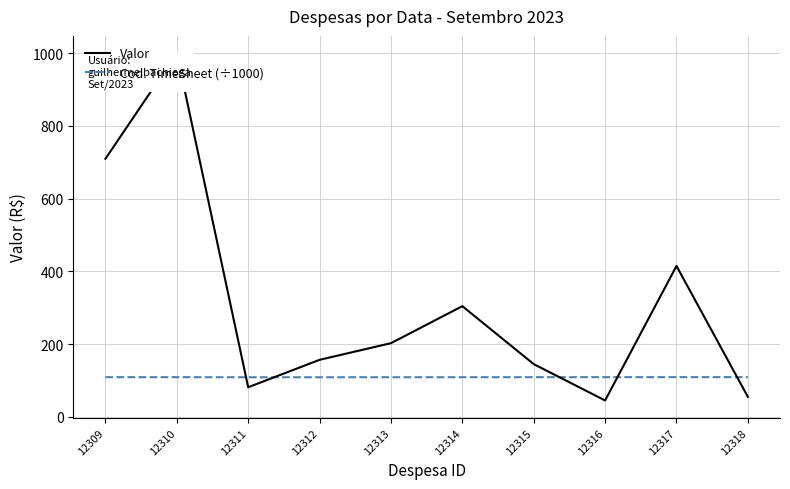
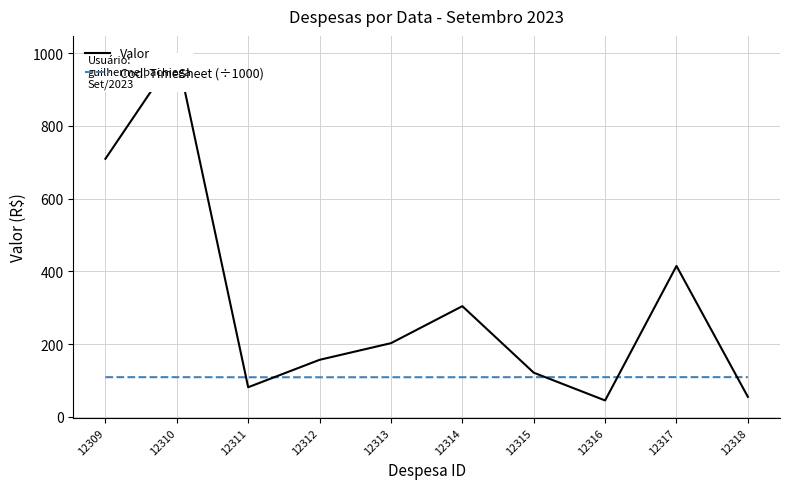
Valor, 12315: 140 -> 120
